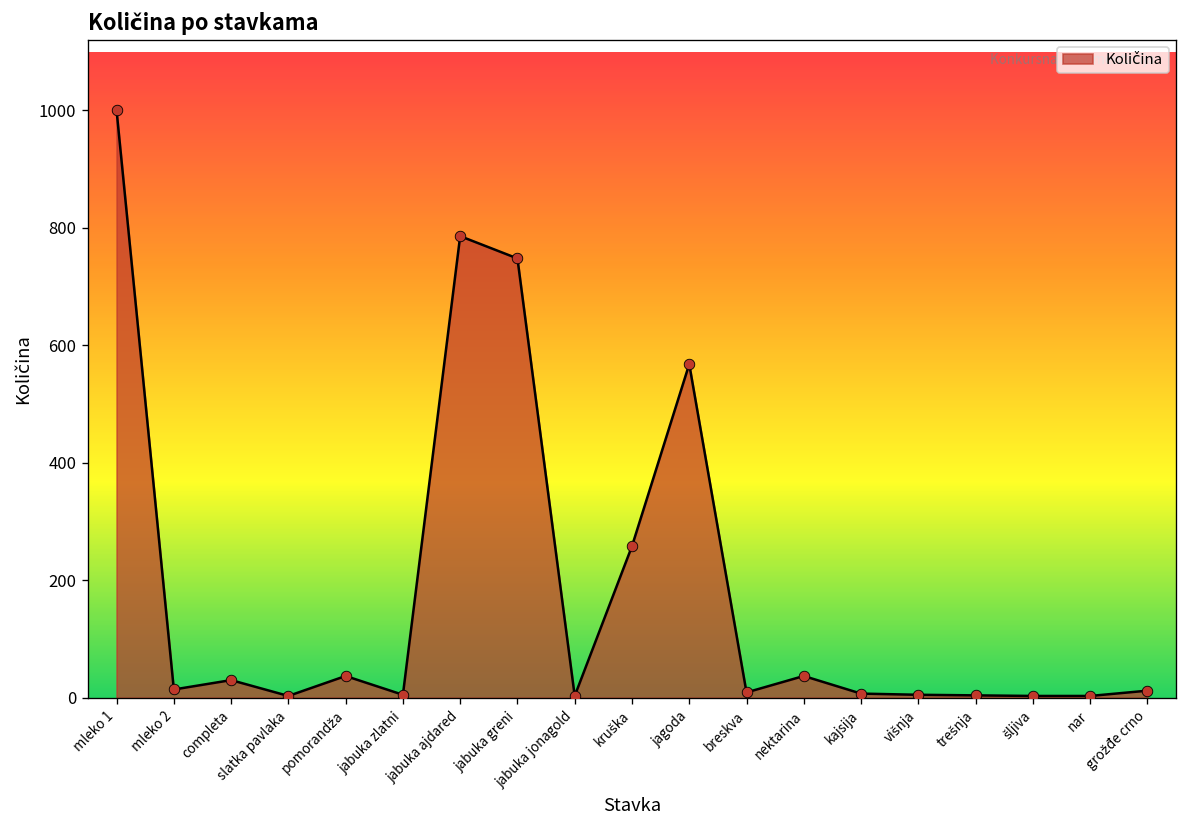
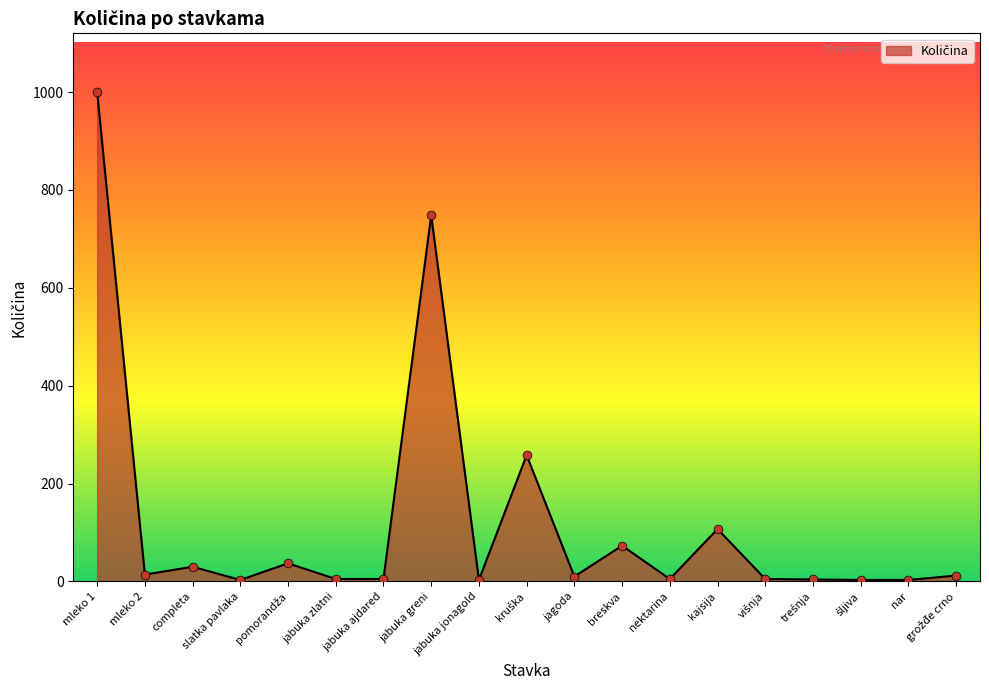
jabuka ajdared: 790 -> 10
jagoda: 570 -> 10
breskva: 10 -> 70
nektarina: 40 -> 10
kajsija: 10 -> 110
